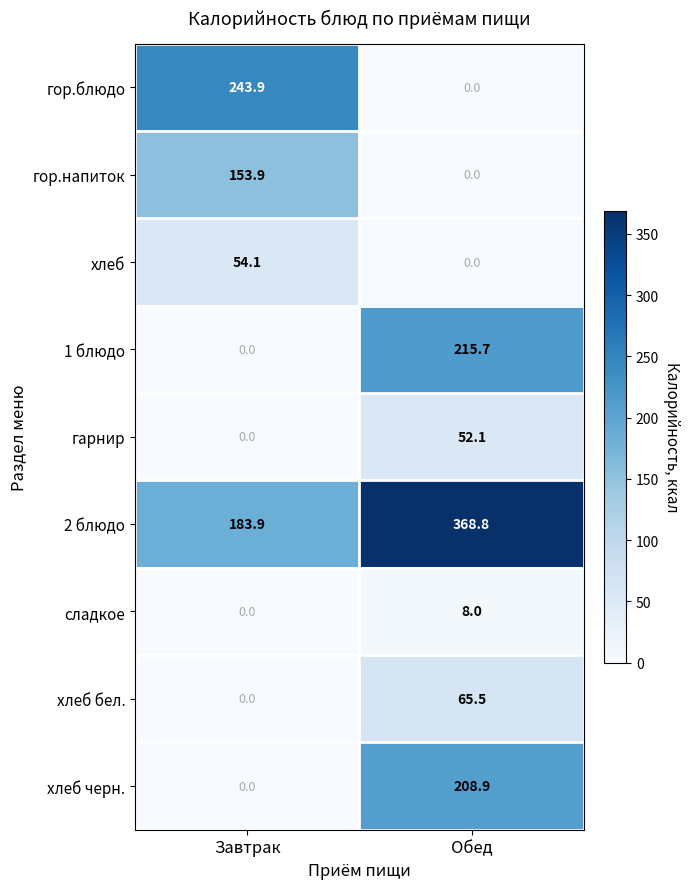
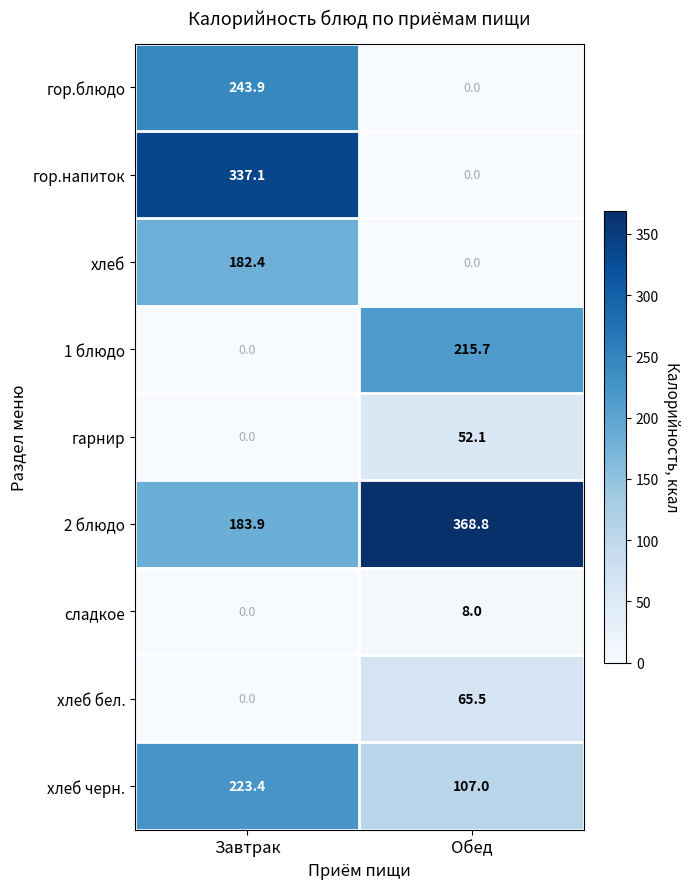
гор.напиток, Завтрак: 153.9 -> 337.1
хлеб, Завтрак: 54.1 -> 182.4
хлеб черн., Завтрак: 0.0 -> 223.4
хлеб черн., Обед: 208.9 -> 107.0
